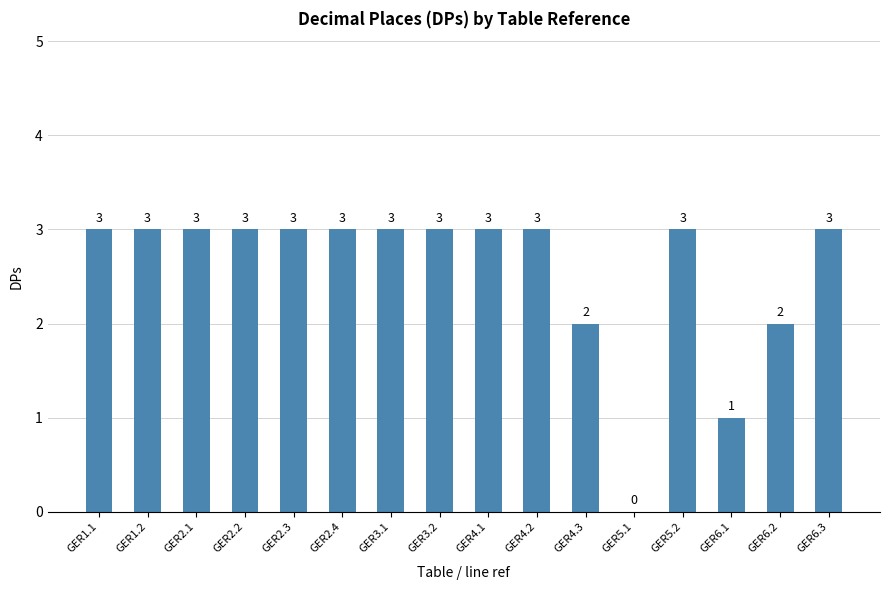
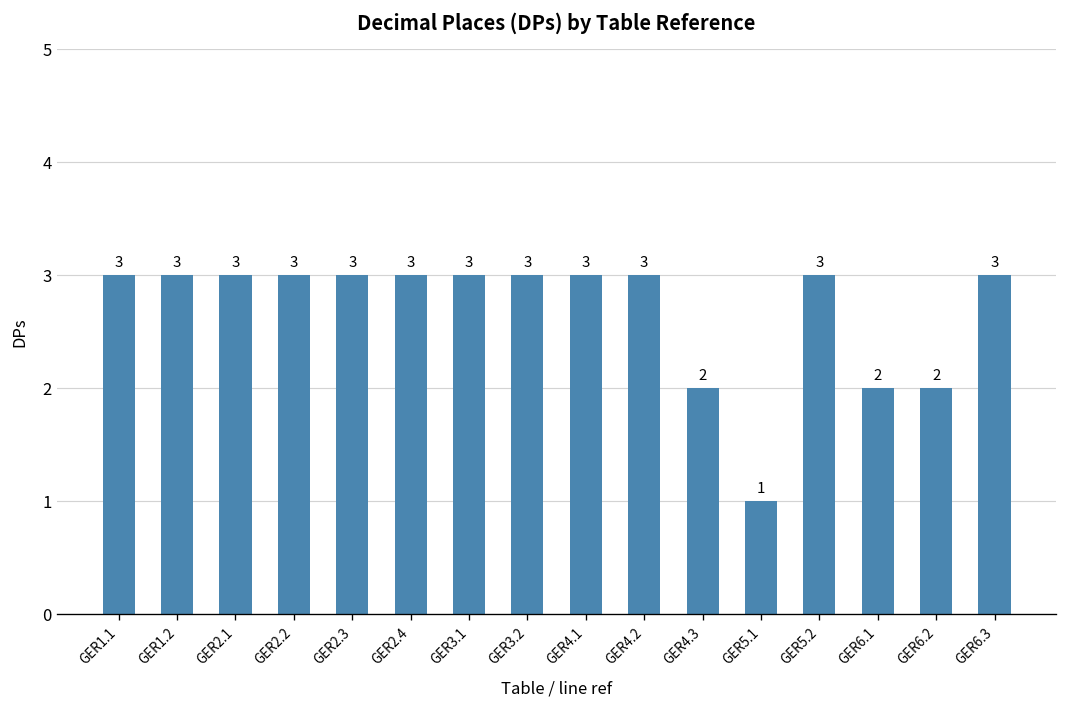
GER5.1: 0 -> 1
GER6.1: 1 -> 2
